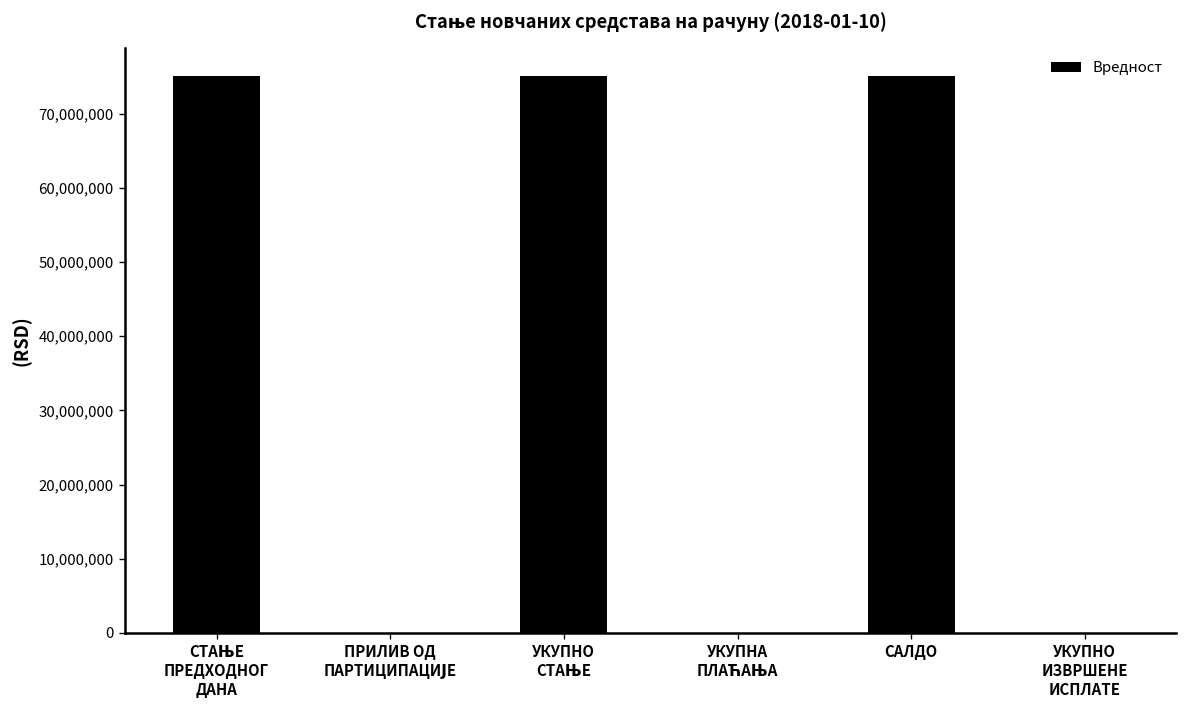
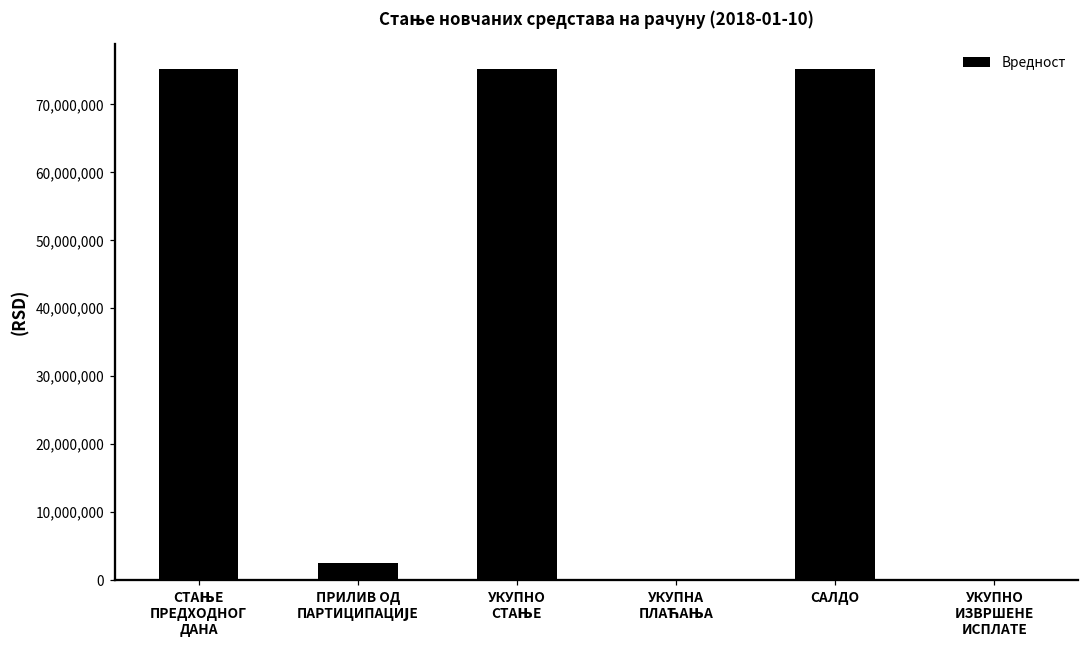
ПРИЛИВ ОД ПАРТИЦИПАЦИЈЕ: 0 -> 2,000,000
